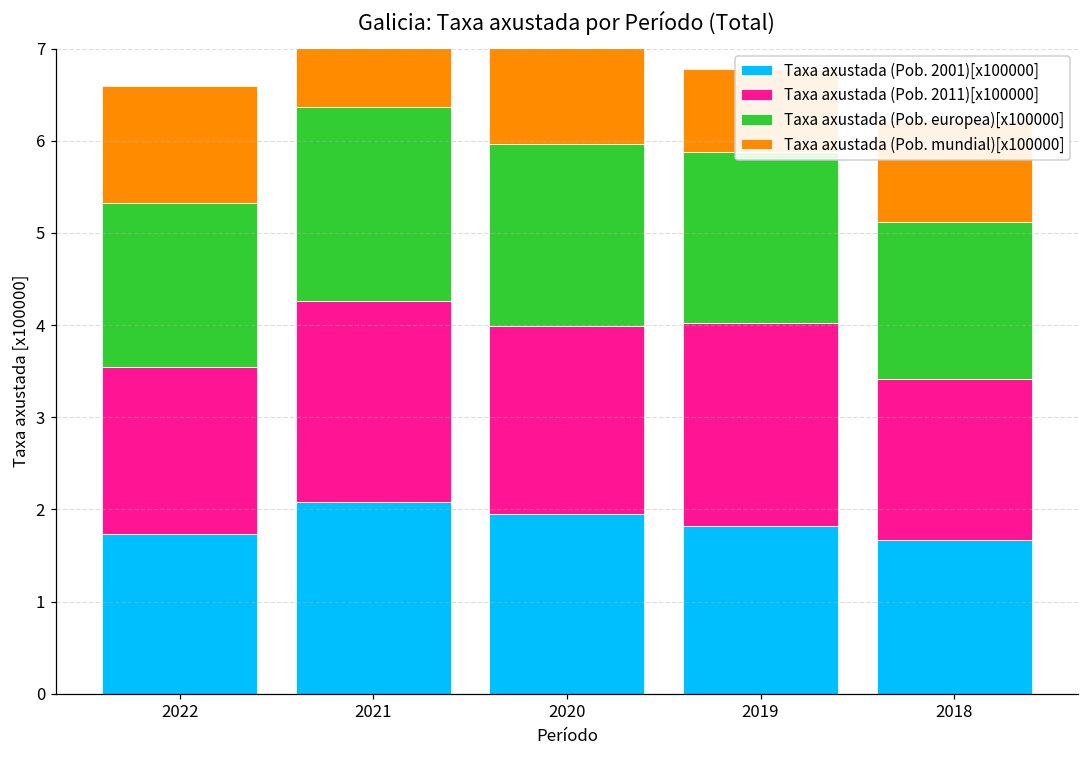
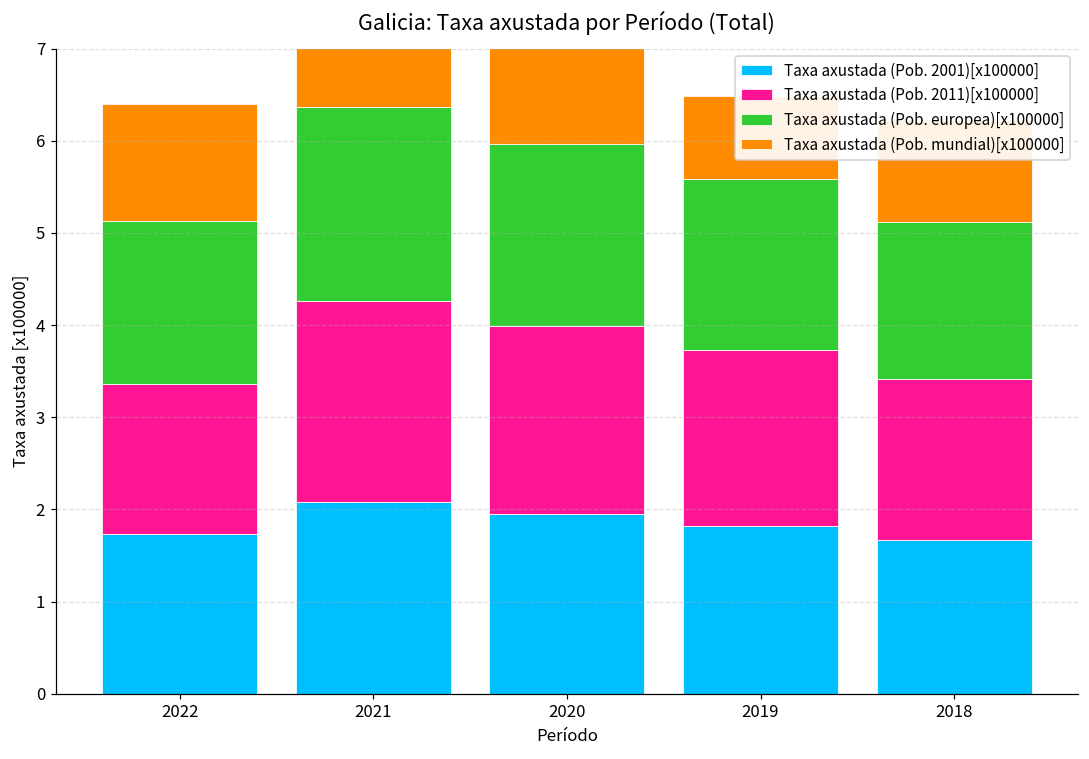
Taxa axustada (Pob. 2011)[x100000], 2022: 1.8 -> 1.6
Taxa axustada (Pob. 2011)[x100000], 2019: 2.2 -> 1.9
